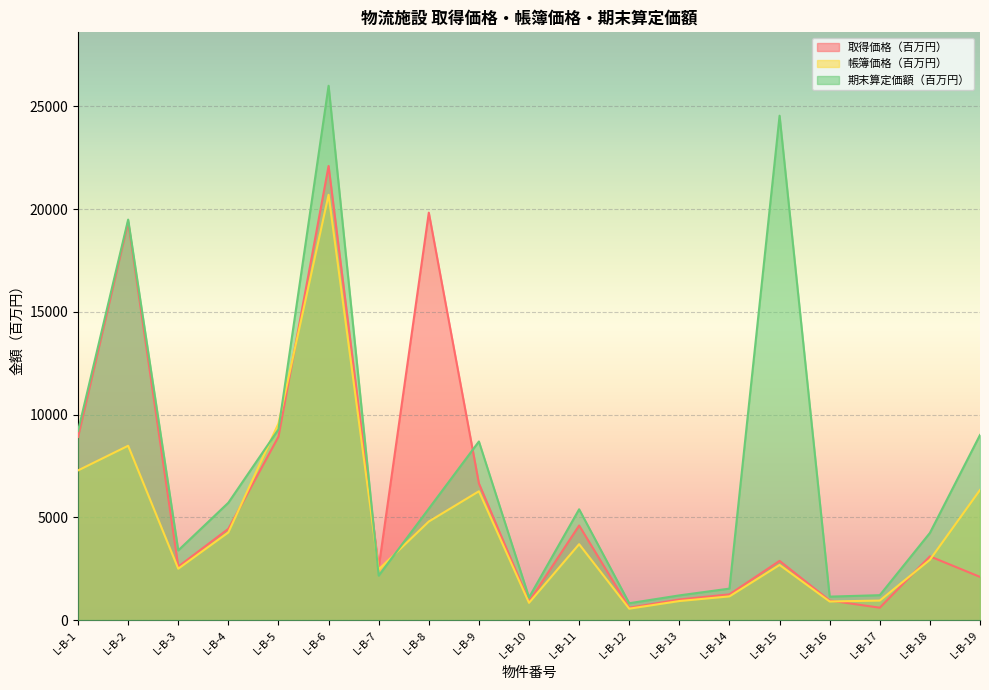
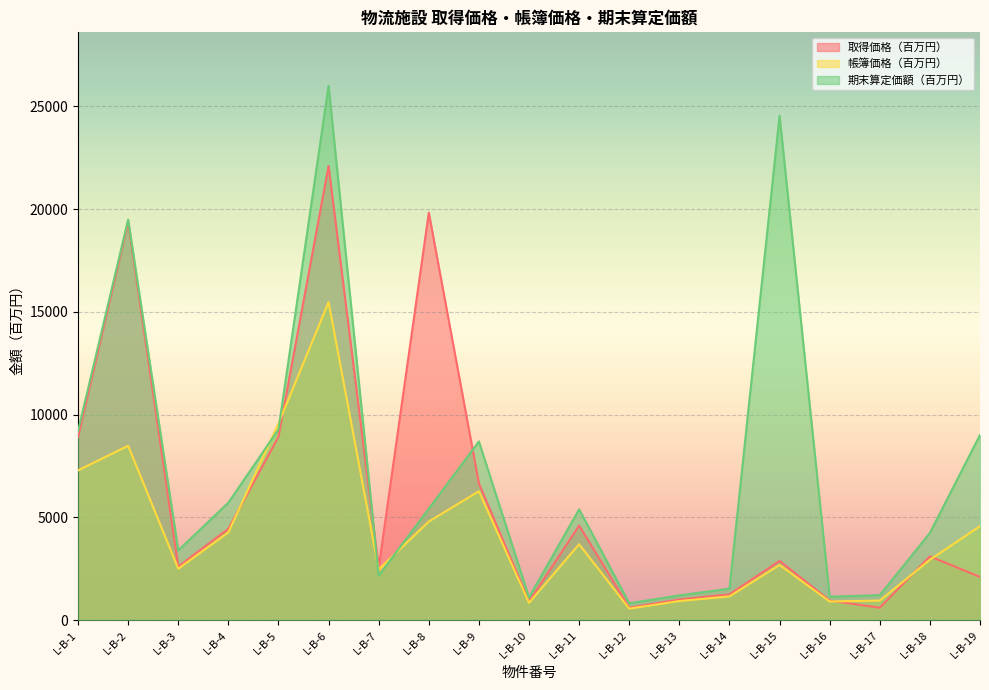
帳簿価格（百万円）, L-B-6: 20700 -> 15500
帳簿価格（百万円）, L-B-19: 6300 -> 4600
